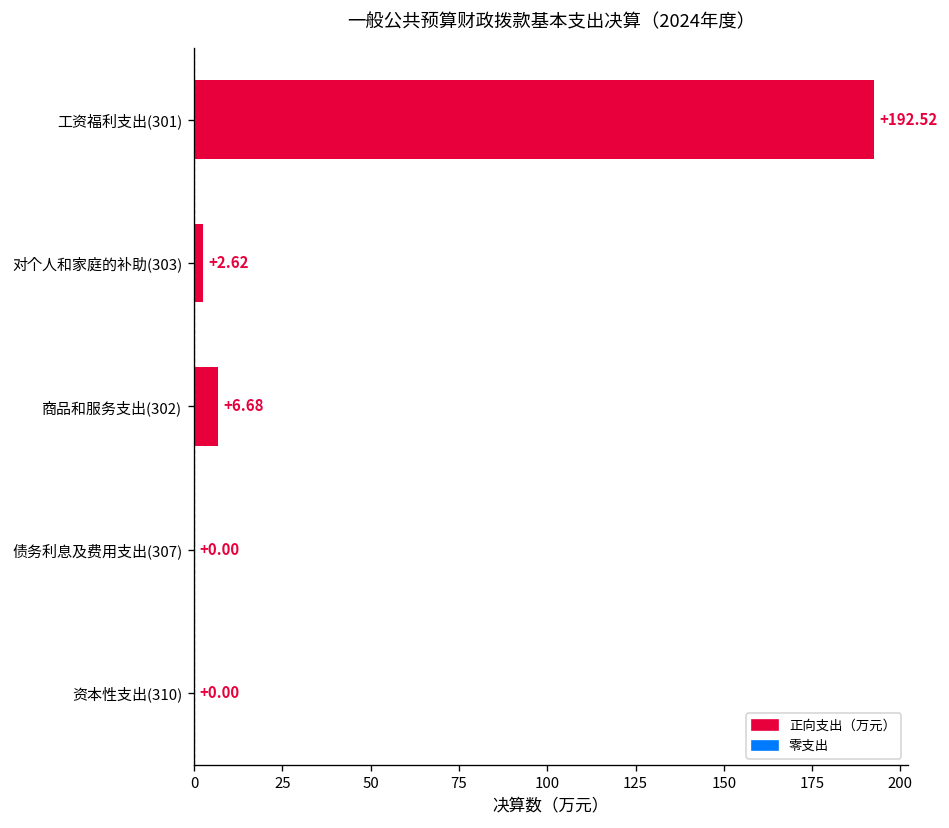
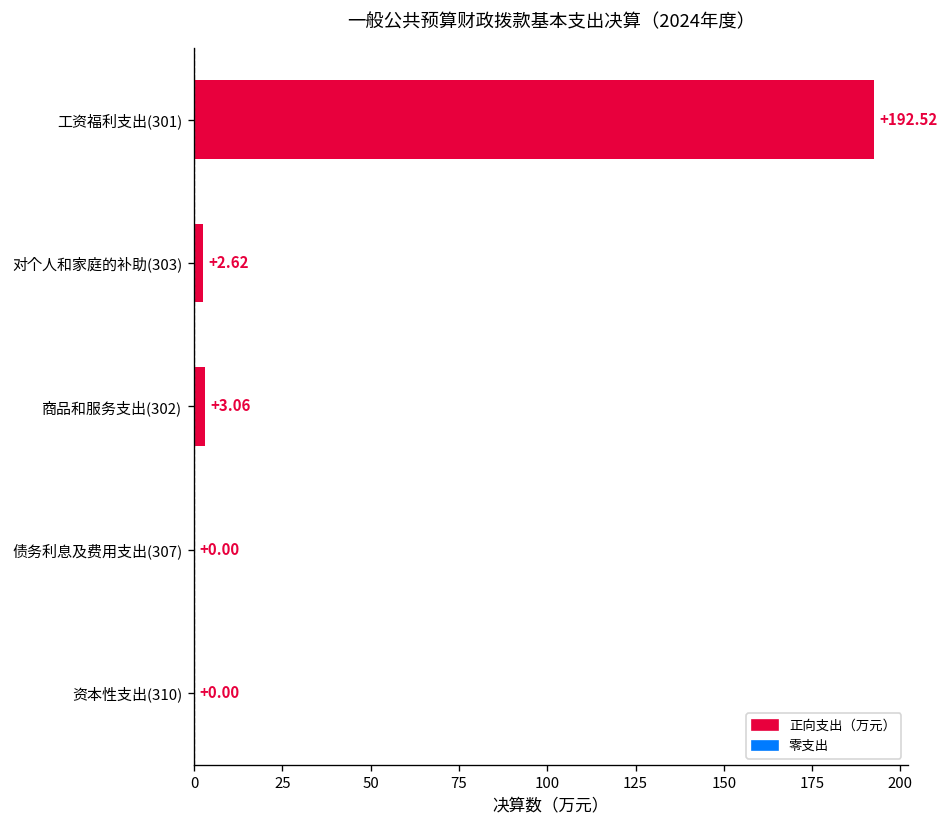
商品和服务支出(302): +6.68 -> +3.06
